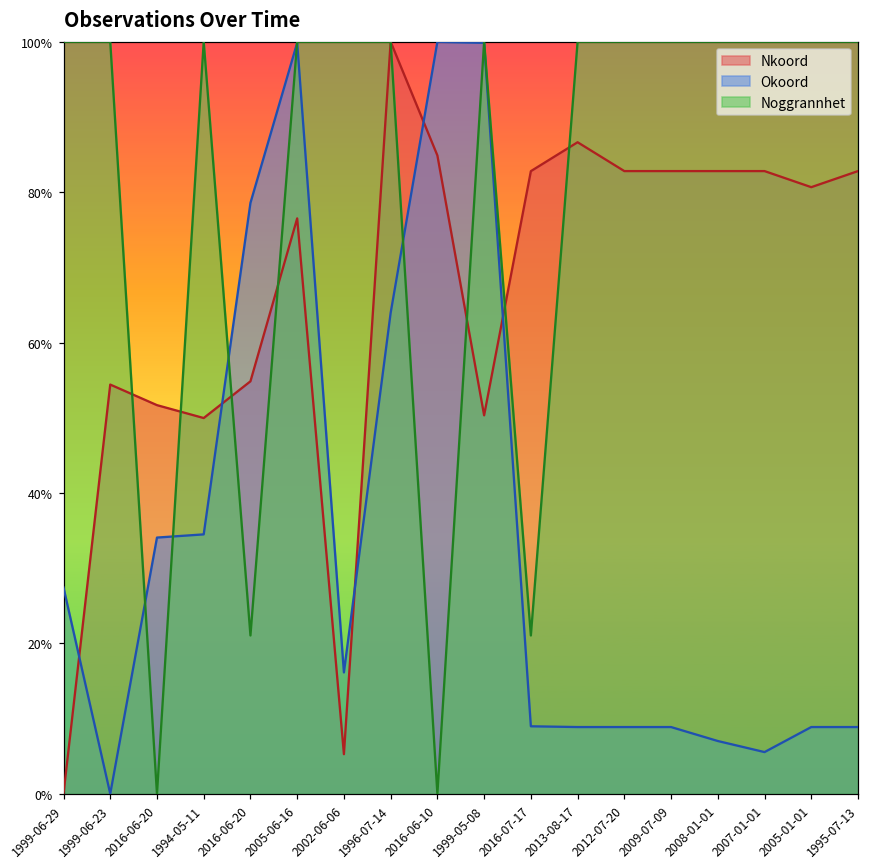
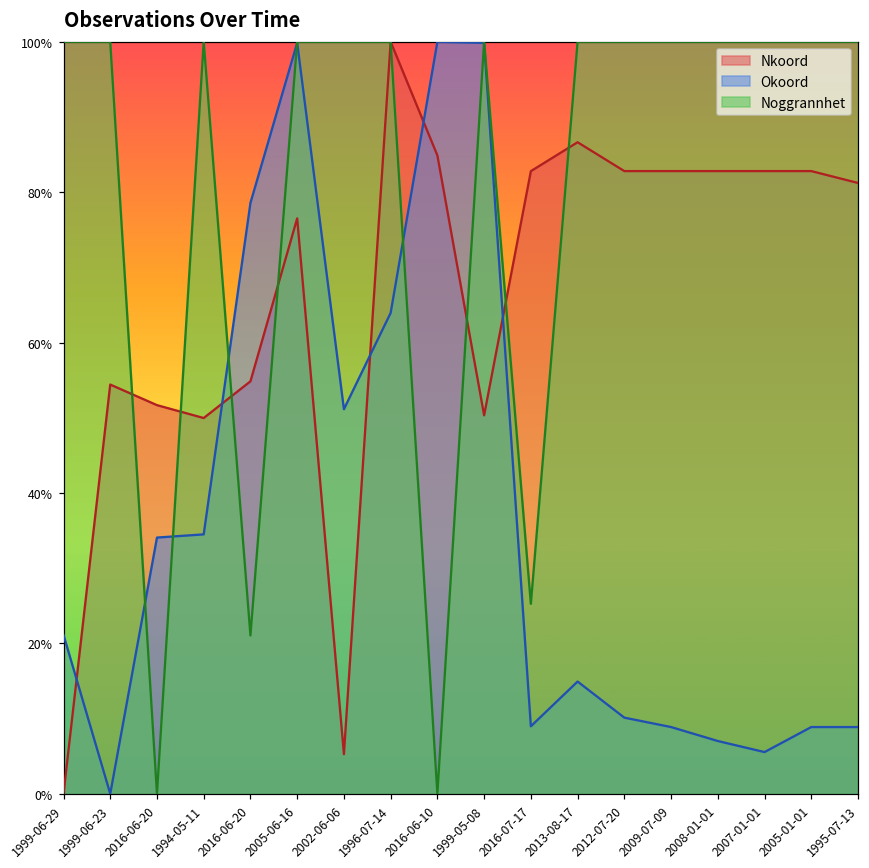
Okoord, 1999-06-29: 27% -> 21%
Okoord, 2002-06-06: 16% -> 51%
Noggrannhet, 2016-07-17: 21% -> 25%
Okoord, 2013-08-17: 9% -> 15%
Okoord, 2012-07-20: 9% -> 10%
Nkoord, 2005-01-01: 81% -> 83%
Nkoord, 1995-07-13: 83% -> 81%
